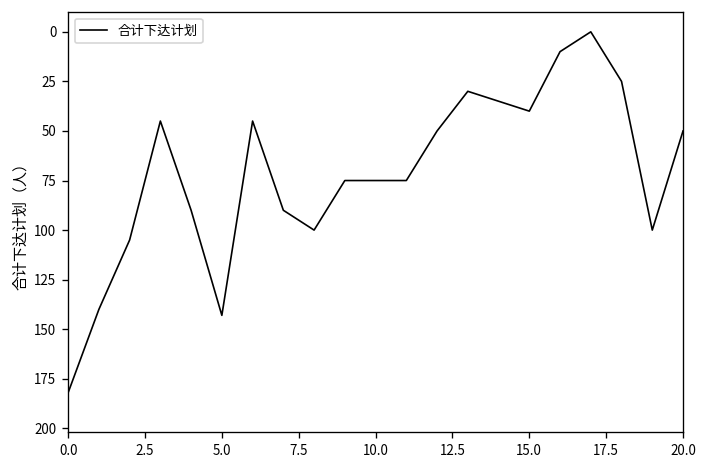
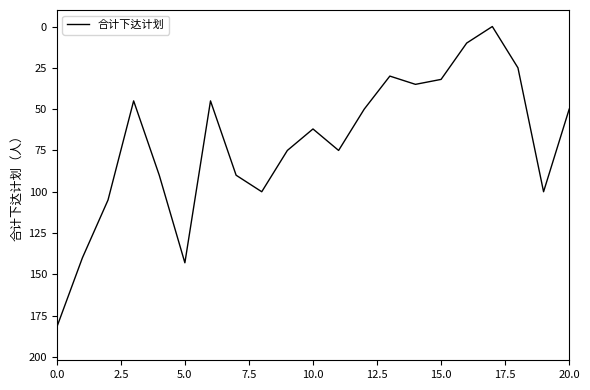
10.0: 75 -> 62
15.0: 40 -> 32
